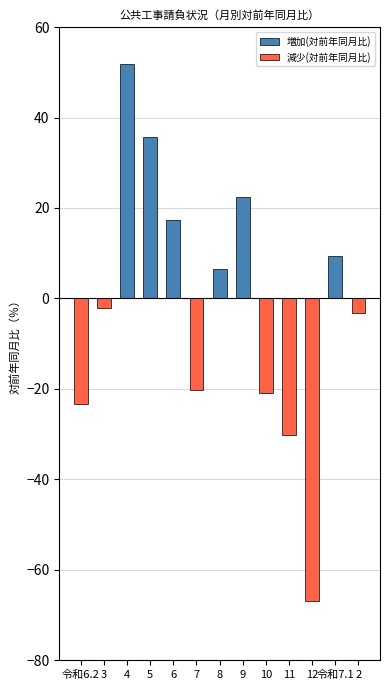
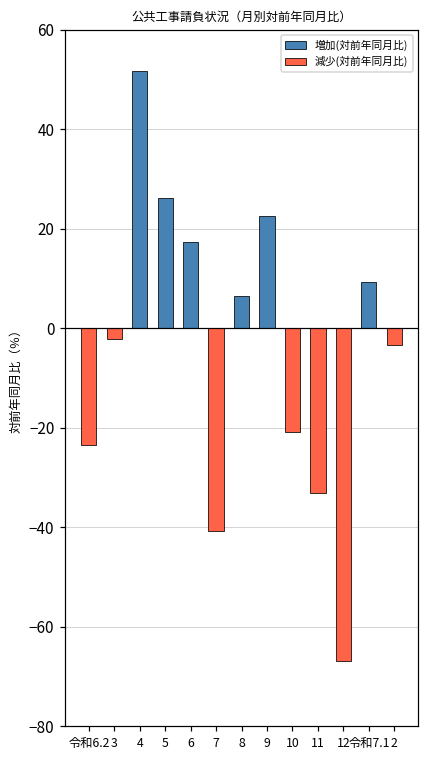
増加(対前年同月比), 5: 36 -> 26
減少(対前年同月比), 7: -20 -> -41
減少(対前年同月比), 11: -30 -> -33
